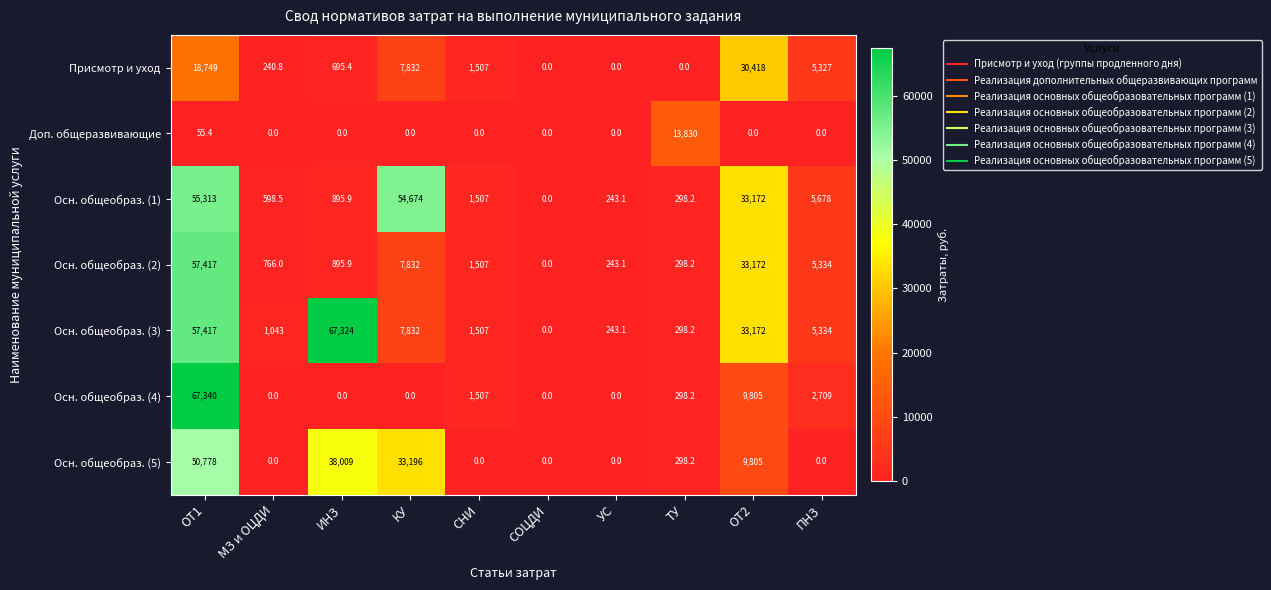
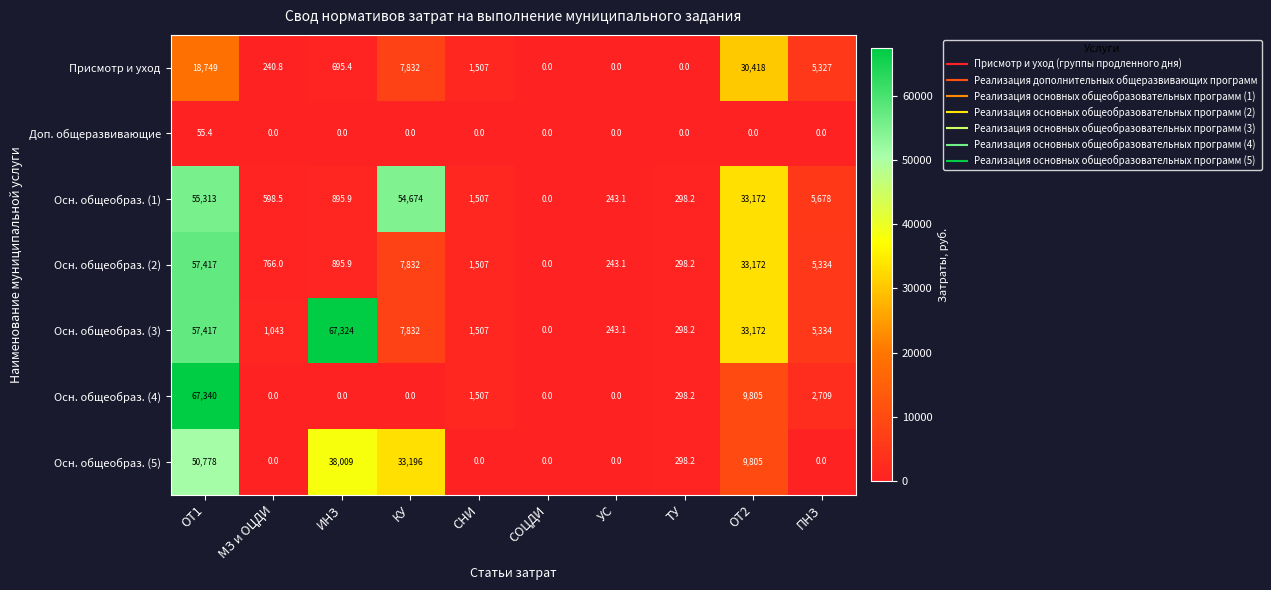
Доп. общеразвивающие, ТУ: 13,830 -> 0.0
